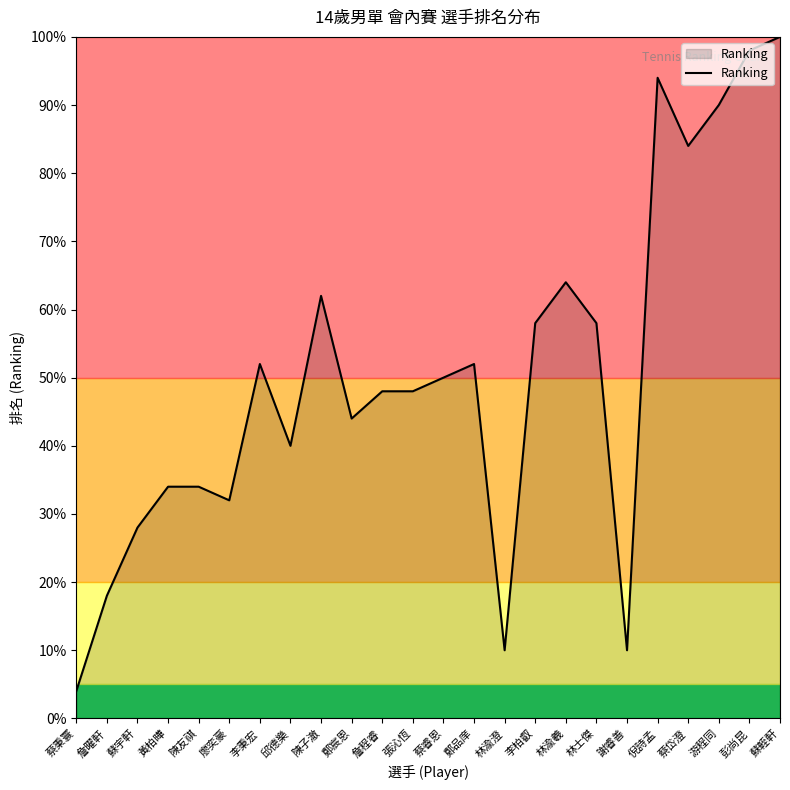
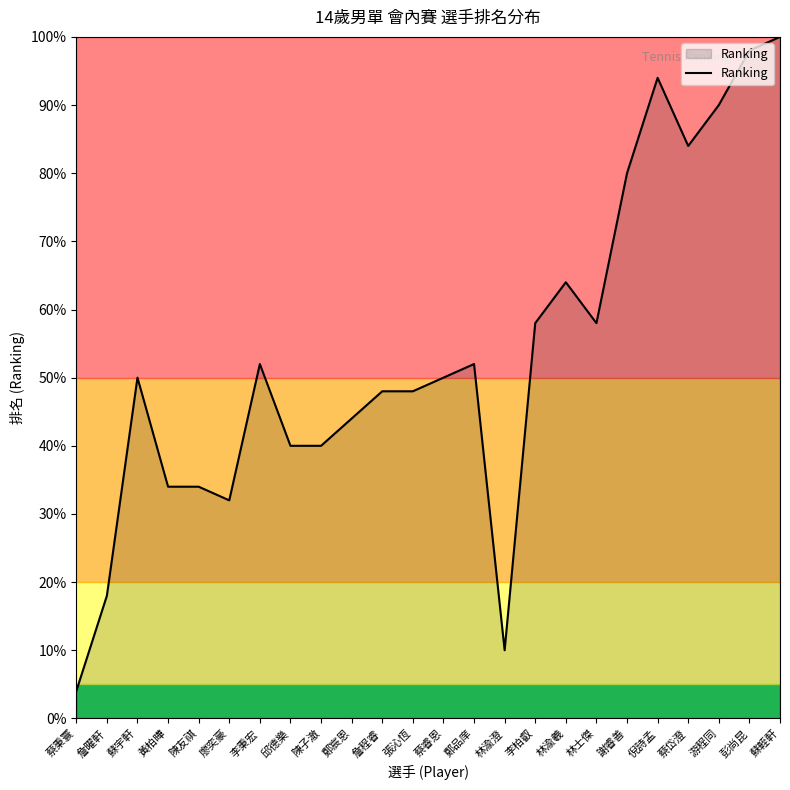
蘇宇軒: 28% -> 50%
陳子澈: 62% -> 40%
謝睿善: 10% -> 80%
